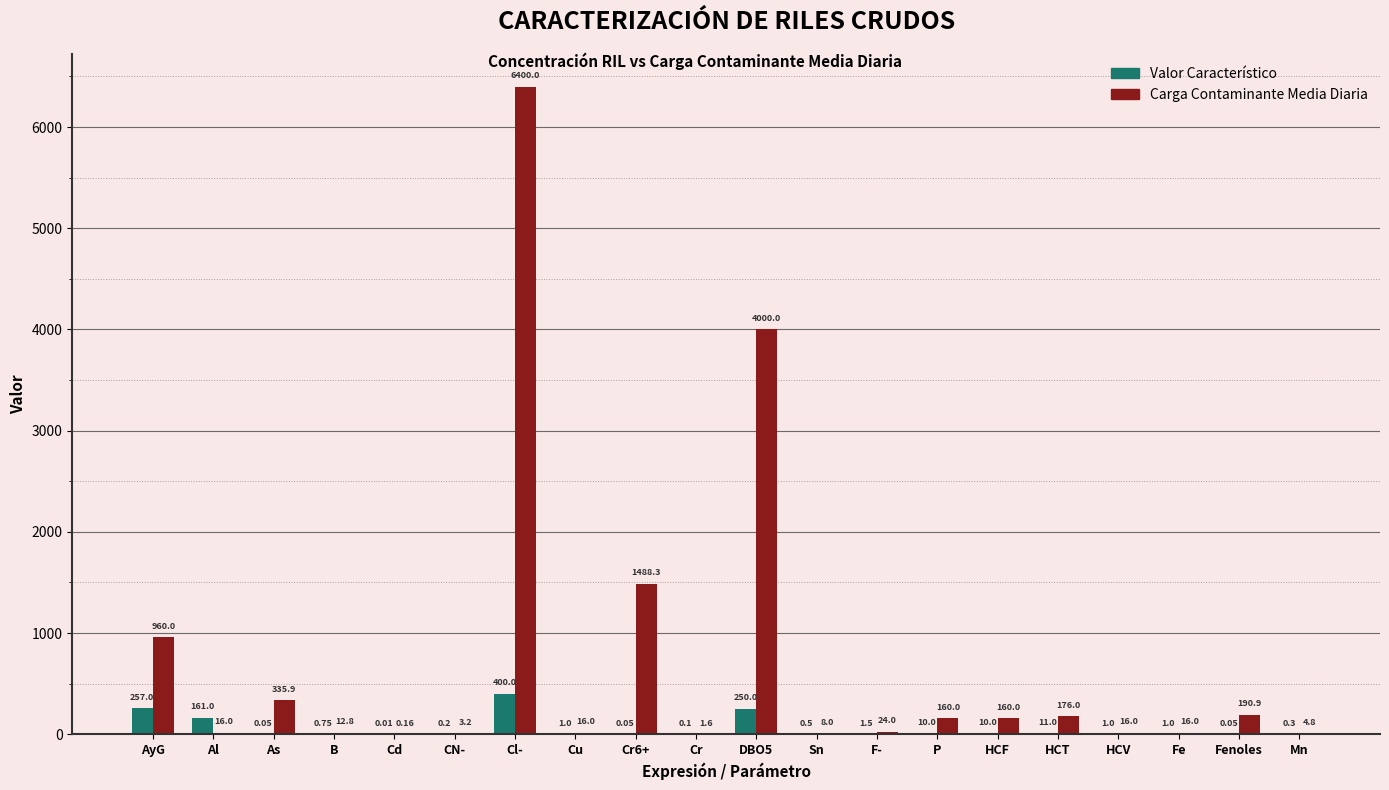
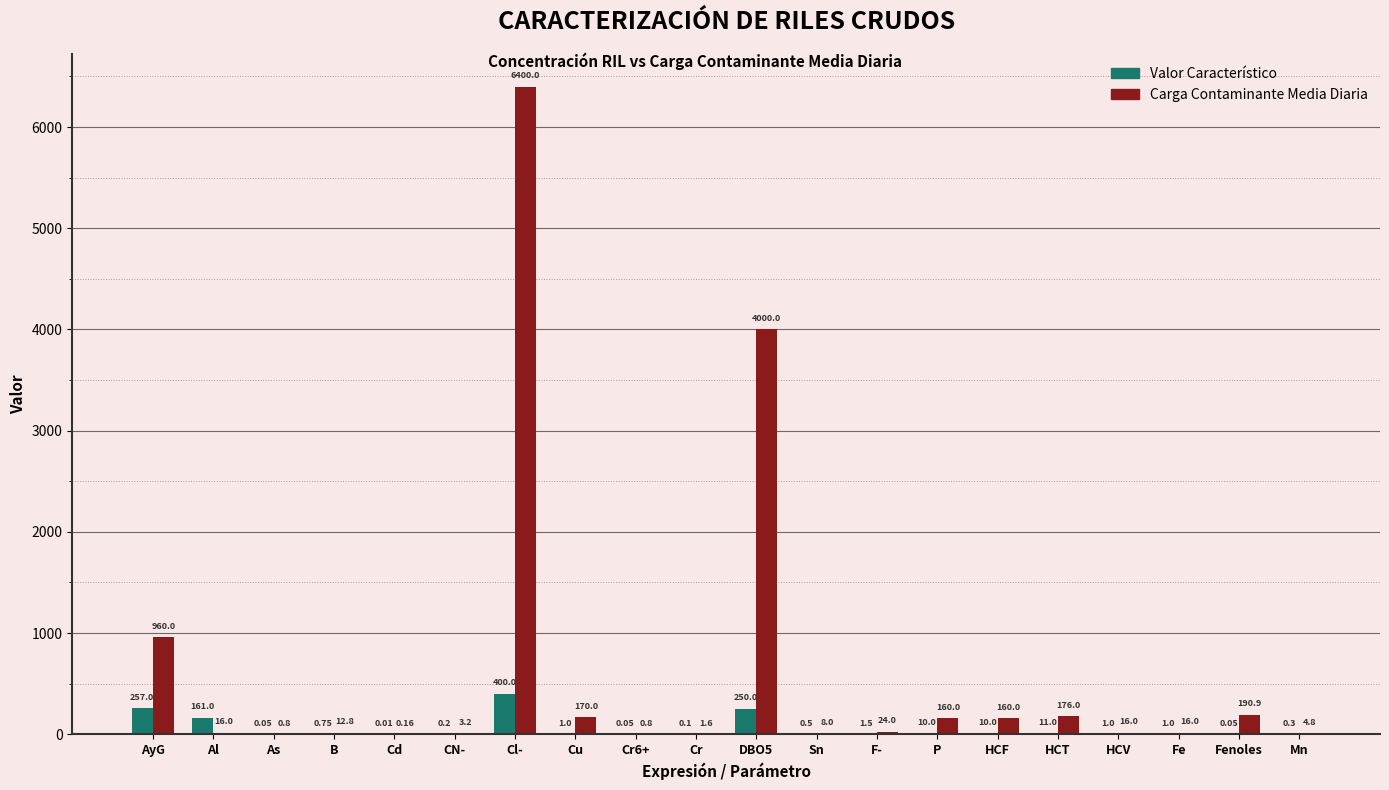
Carga Contaminante Media Diaria, As: 335.9 -> 0.8
Carga Contaminante Media Diaria, Cu: 16.0 -> 170.0
Carga Contaminante Media Diaria, Cr6+: 1488.3 -> 0.8
